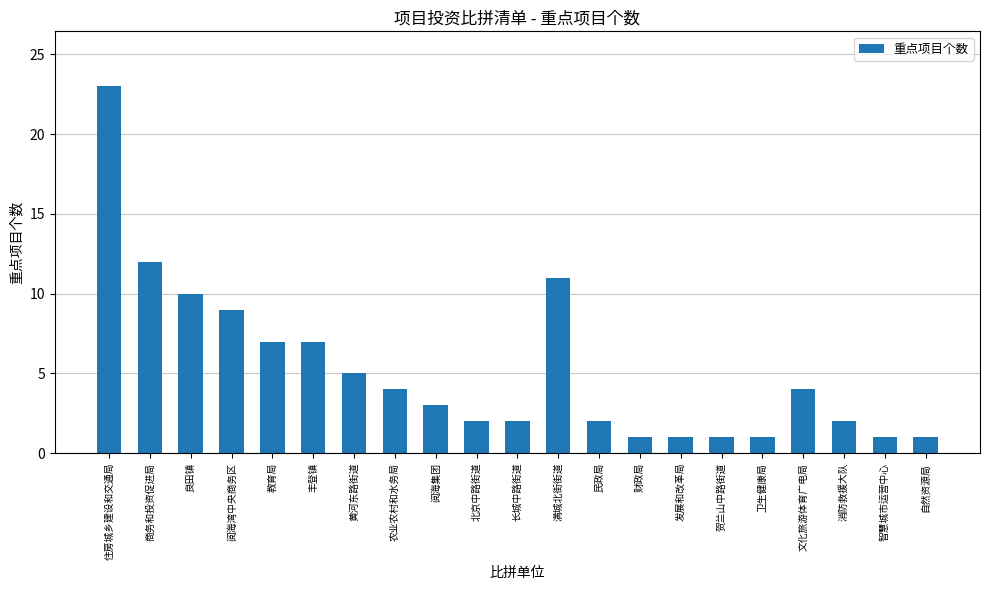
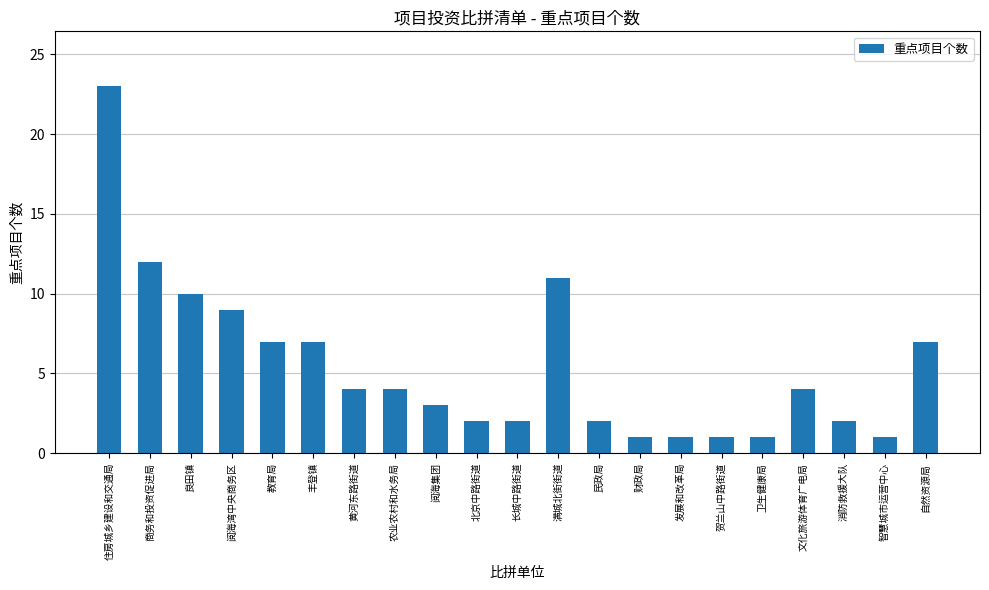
黄河东路街道: 5 -> 4
自然资源局: 1 -> 7
